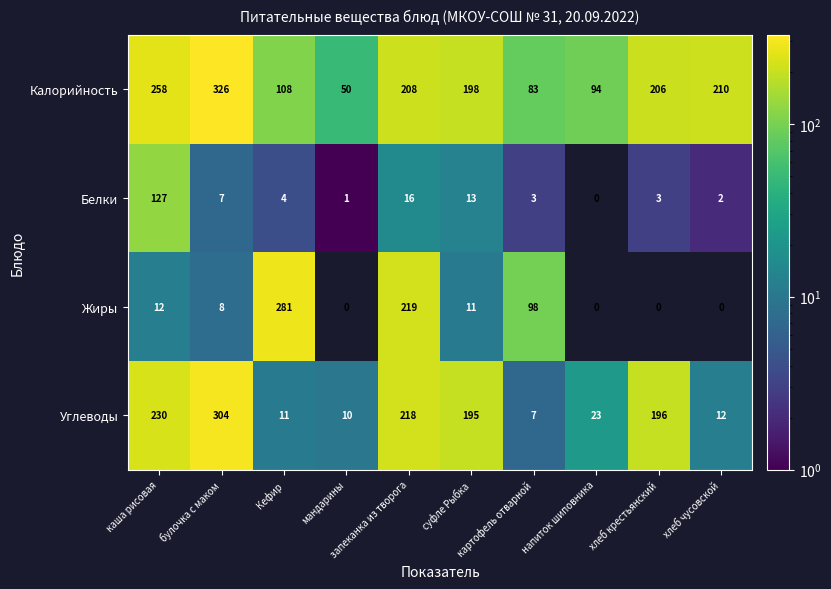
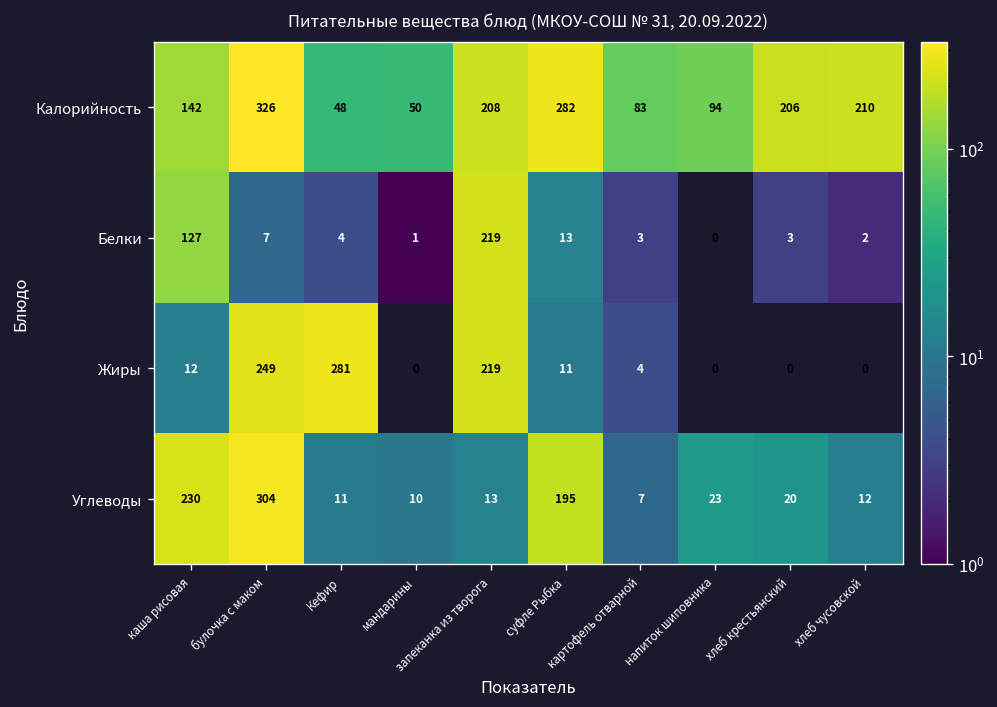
Калорийность, каша рисовая: 258 -> 142
Калорийность, Кефир: 108 -> 48
Калорийность, суфле Рыбка: 198 -> 282
Белки, запеканка из творога: 16 -> 219
Жиры, булочка с маком: 8 -> 249
Жиры, картофель отварной: 98 -> 4
Углеводы, запеканка из творога: 218 -> 13
Углеводы, хлеб крестьянский: 196 -> 20
